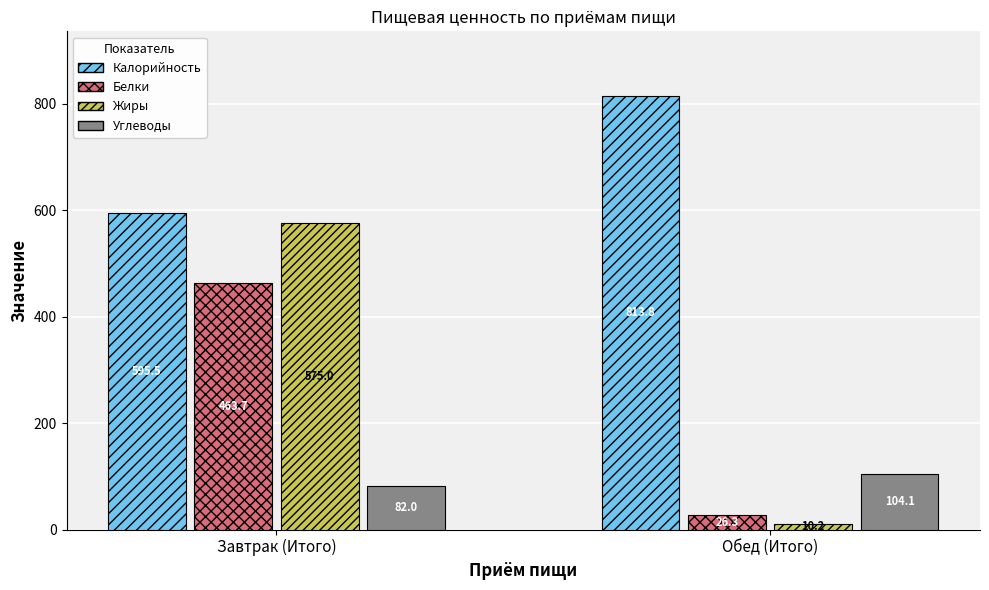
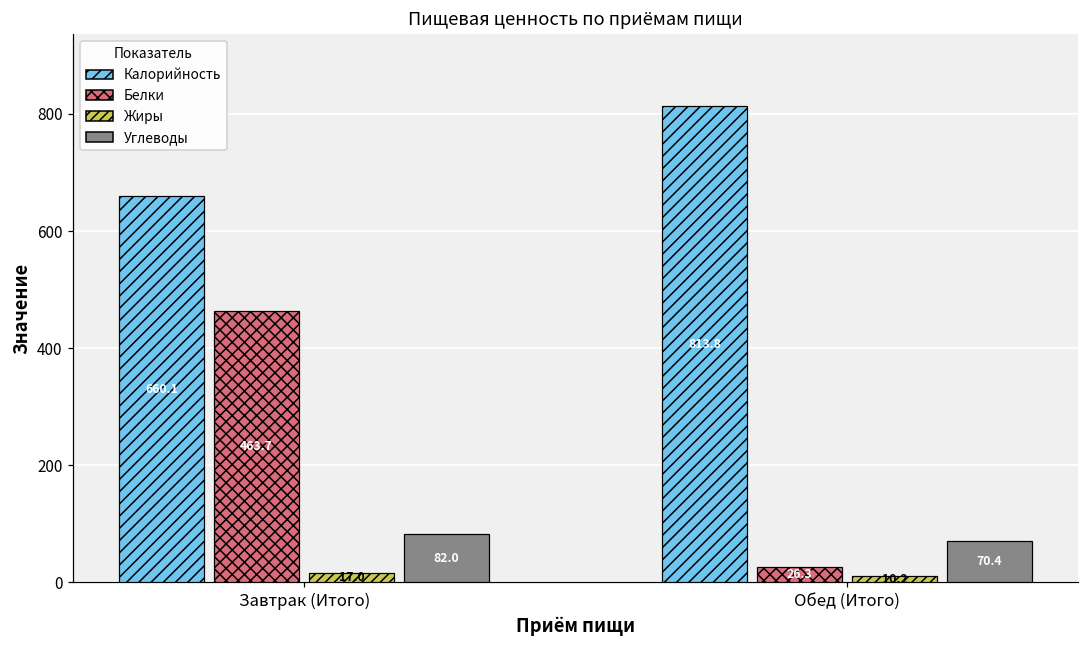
Калорийность, Завтрак (Итого): 595.5 -> 660.1
Жиры, Завтрак (Итого): 575.0 -> 17.0
Углеводы, Обед (Итого): 104.1 -> 70.4
